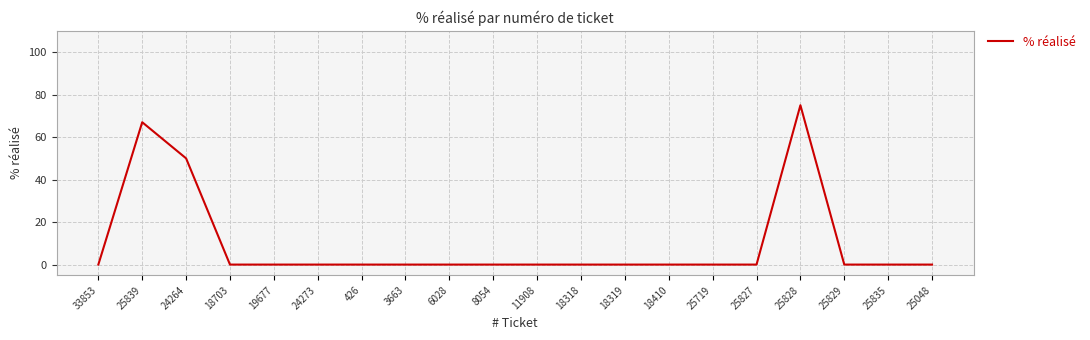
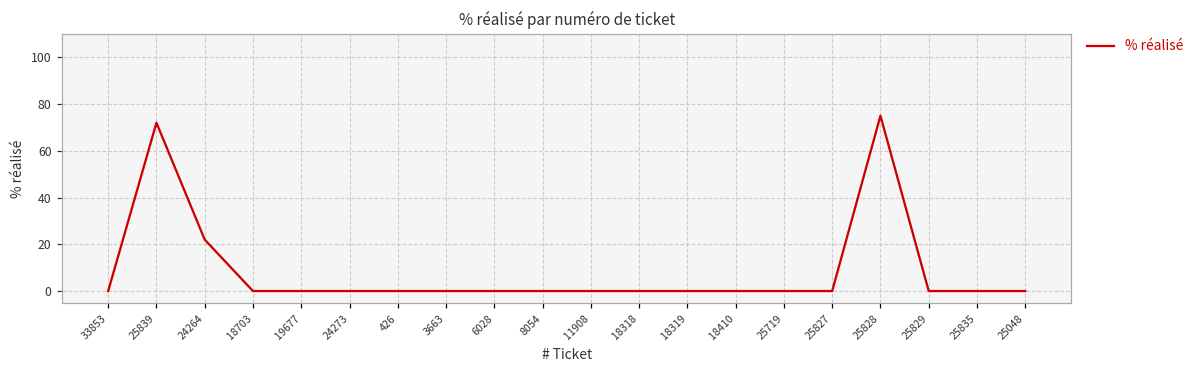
25839: 67 -> 72
24264: 50 -> 22
